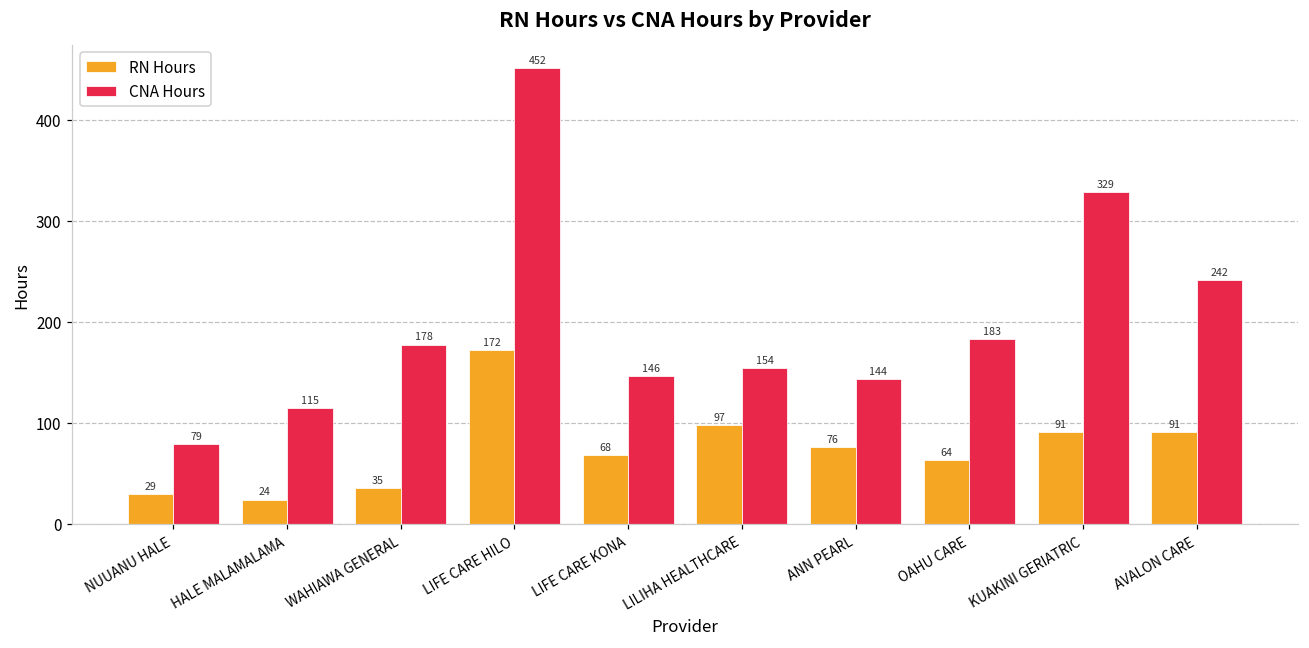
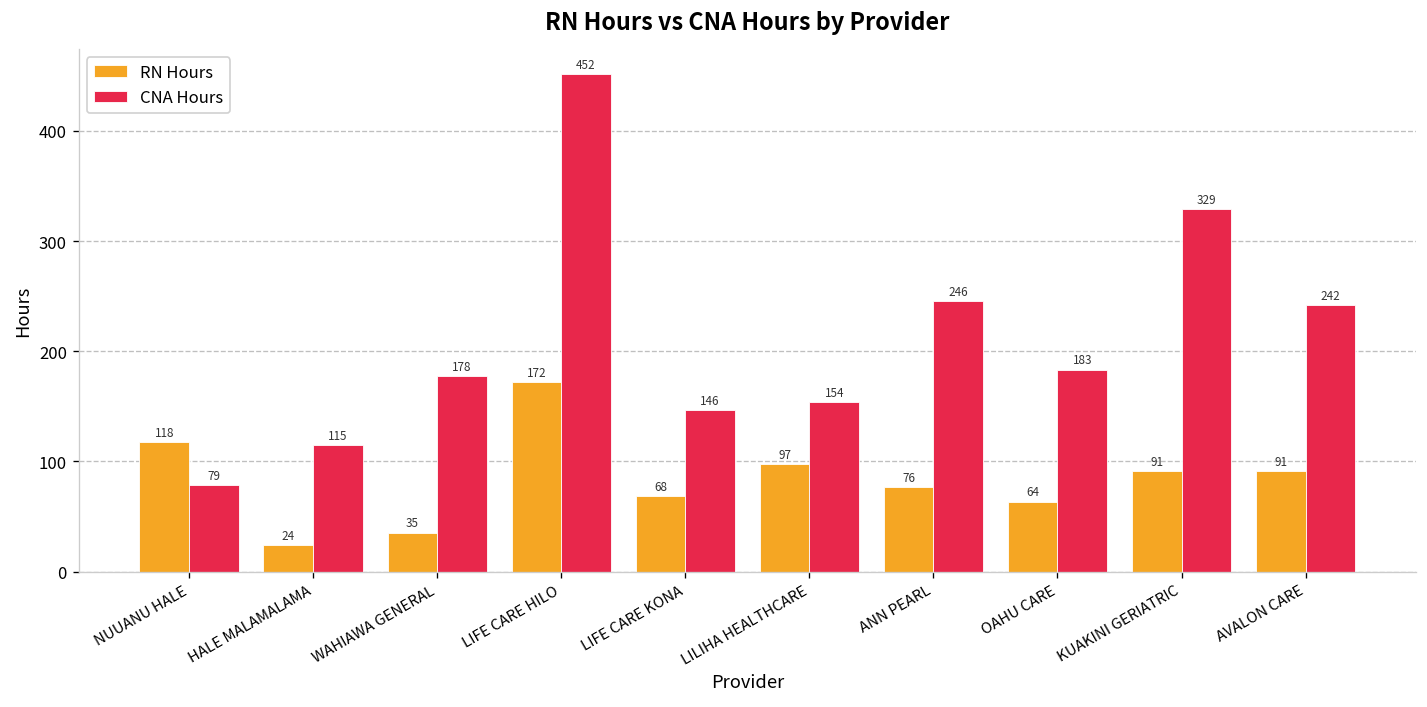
RN Hours, NUUANU HALE: 29 -> 118
CNA Hours, ANN PEARL: 144 -> 246
